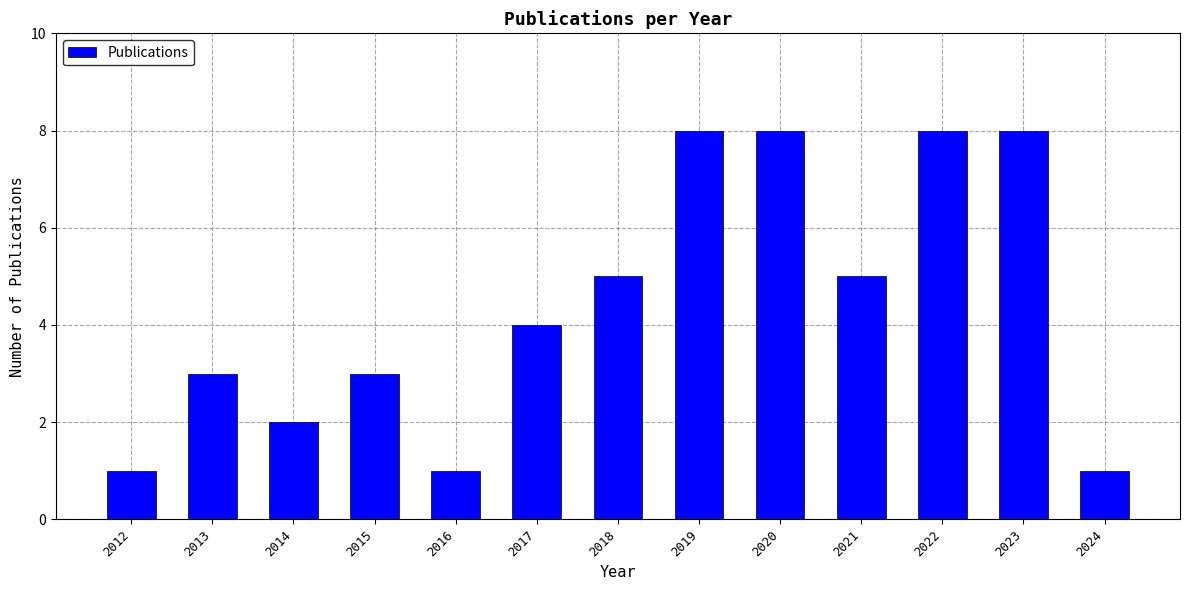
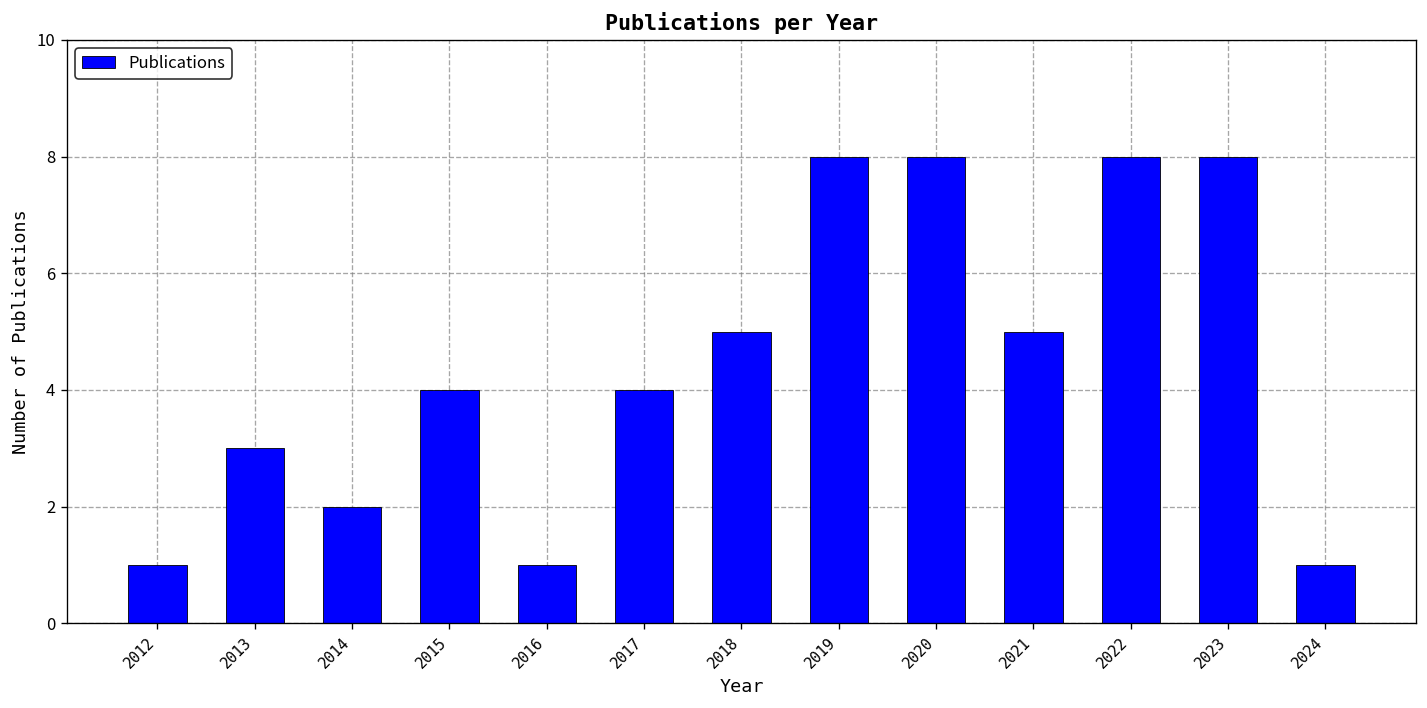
2015: 3 -> 4
